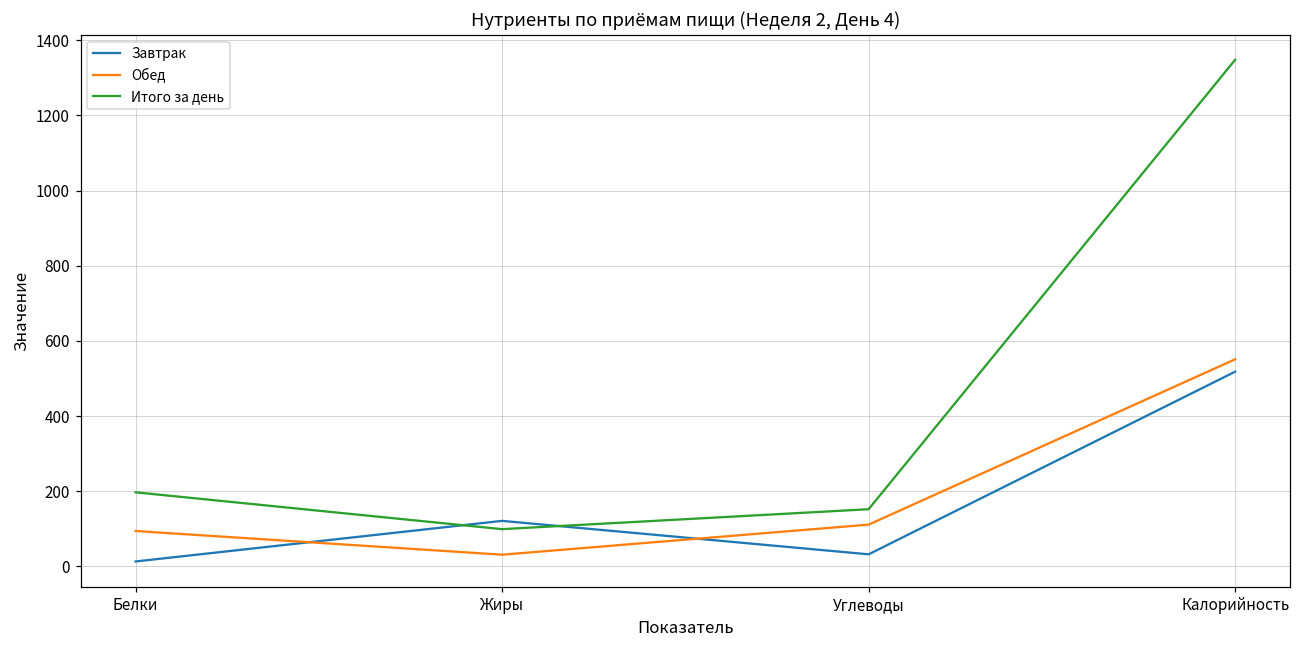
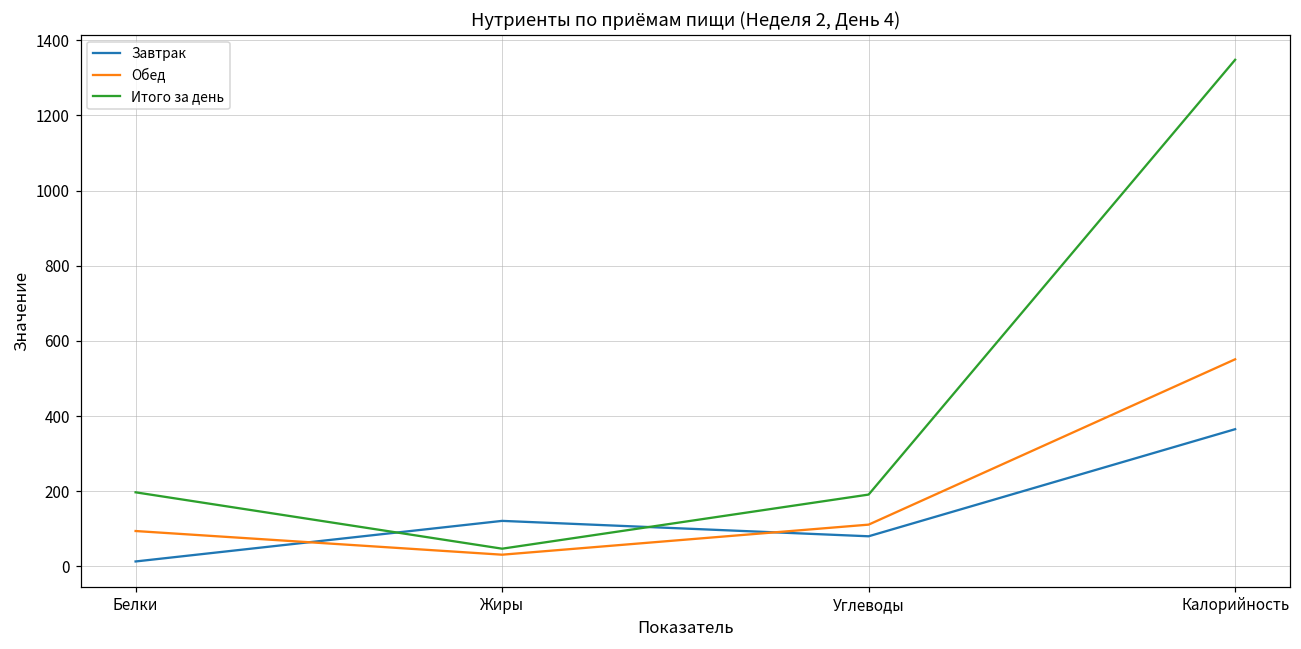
Итого за день, Жиры: 100 -> 50
Завтрак, Углеводы: 30 -> 80
Итого за день, Углеводы: 150 -> 190
Завтрак, Калорийность: 520 -> 370
